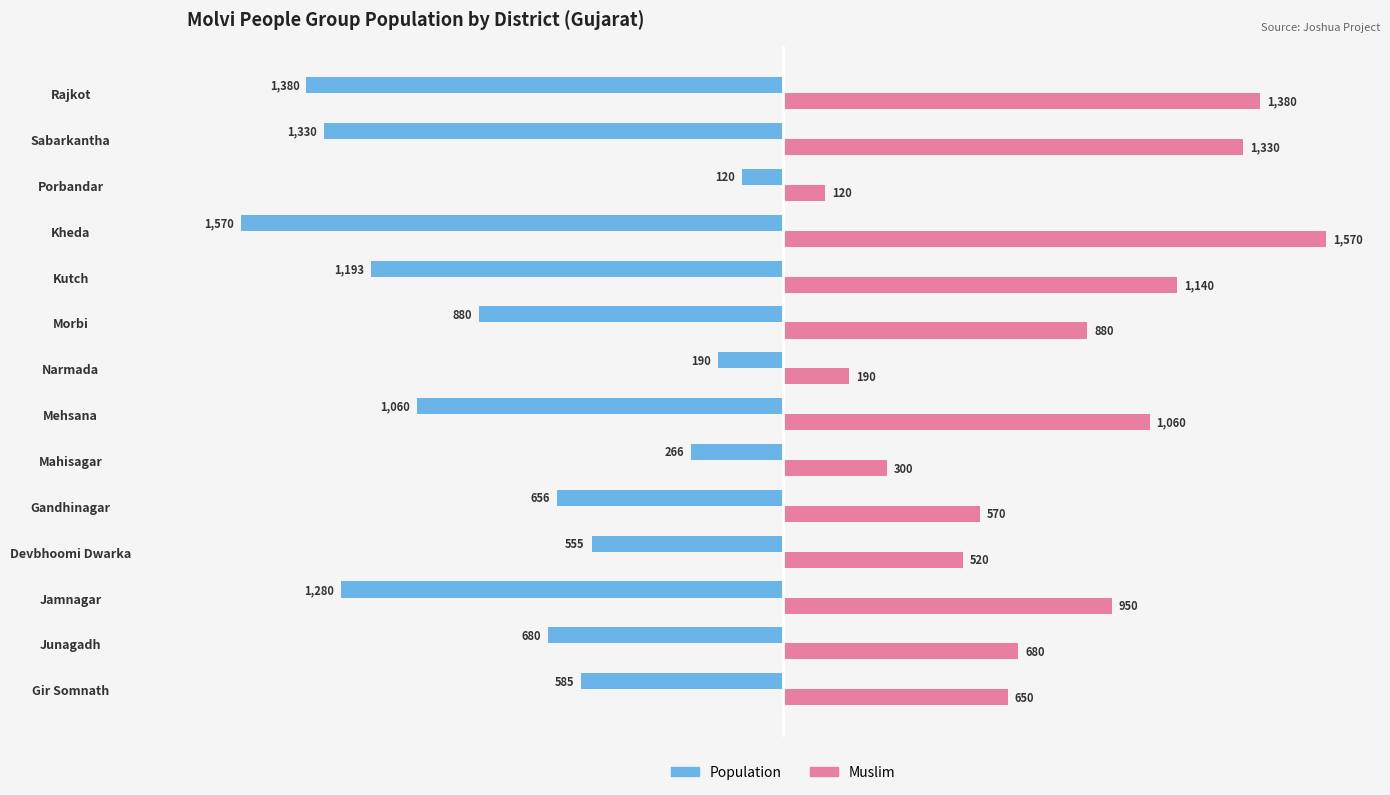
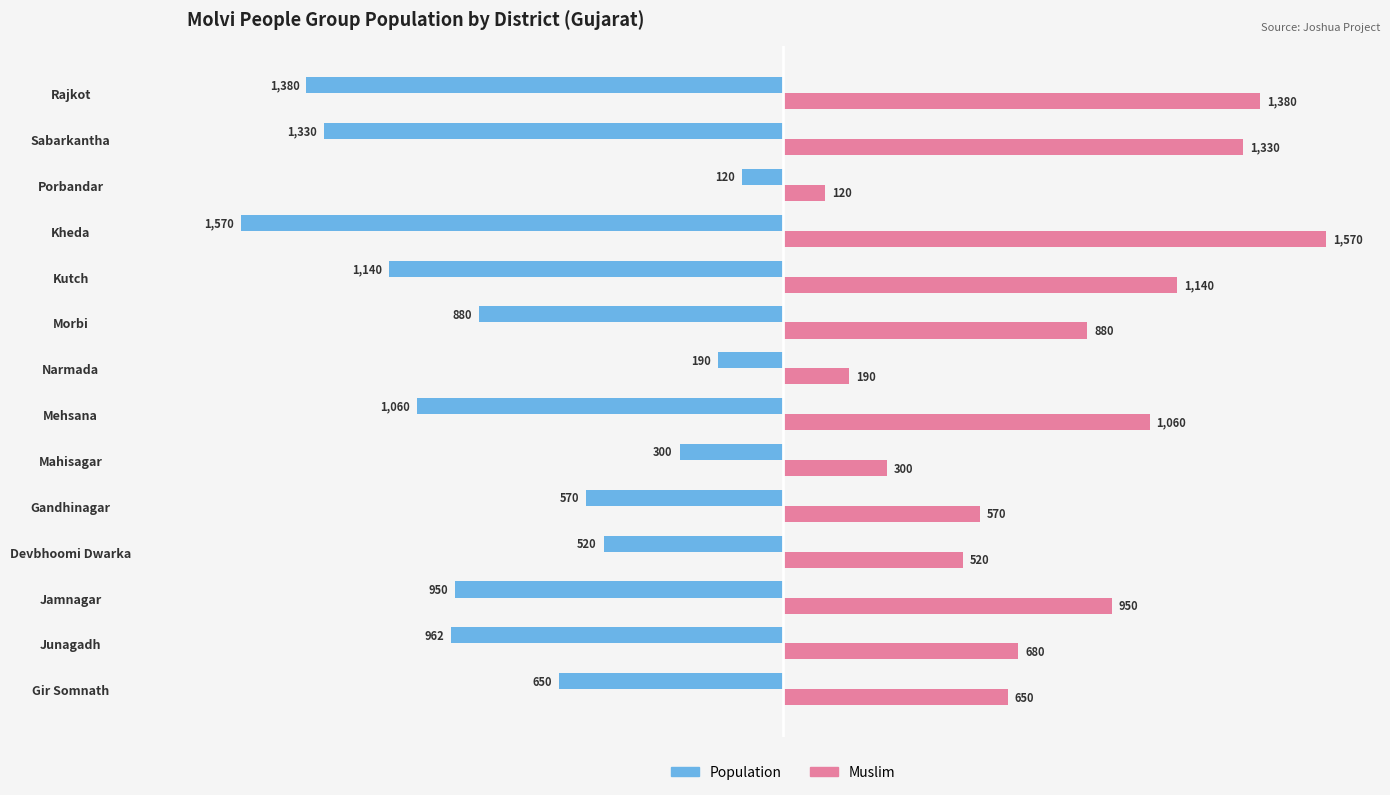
Population, Kutch: 1,193 -> 1,140
Population, Mahisagar: 266 -> 300
Population, Gandhinagar: 656 -> 570
Population, Devbhoomi Dwarka: 555 -> 520
Population, Jamnagar: 1,280 -> 950
Population, Junagadh: 680 -> 962
Population, Gir Somnath: 585 -> 650
